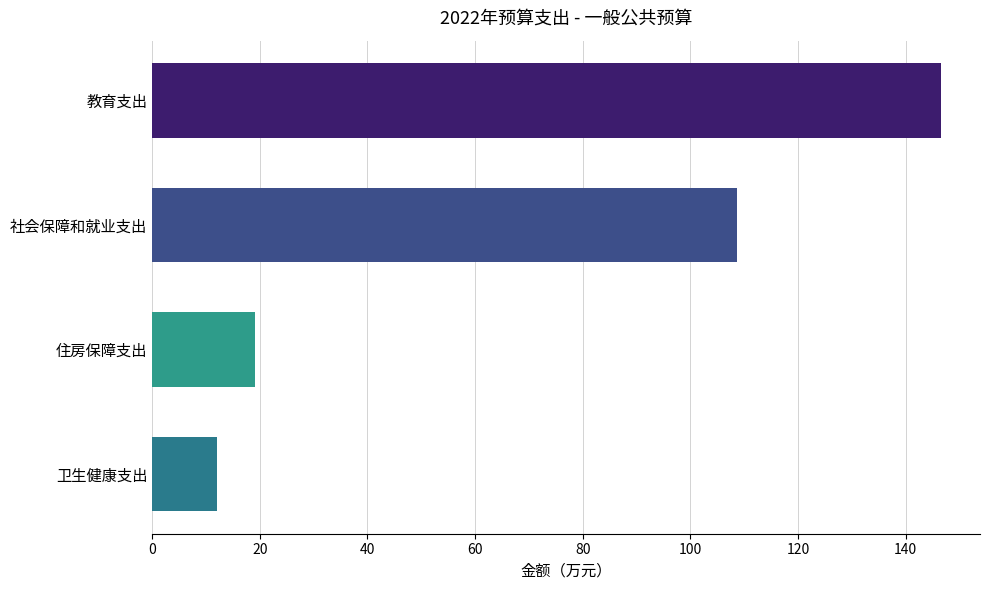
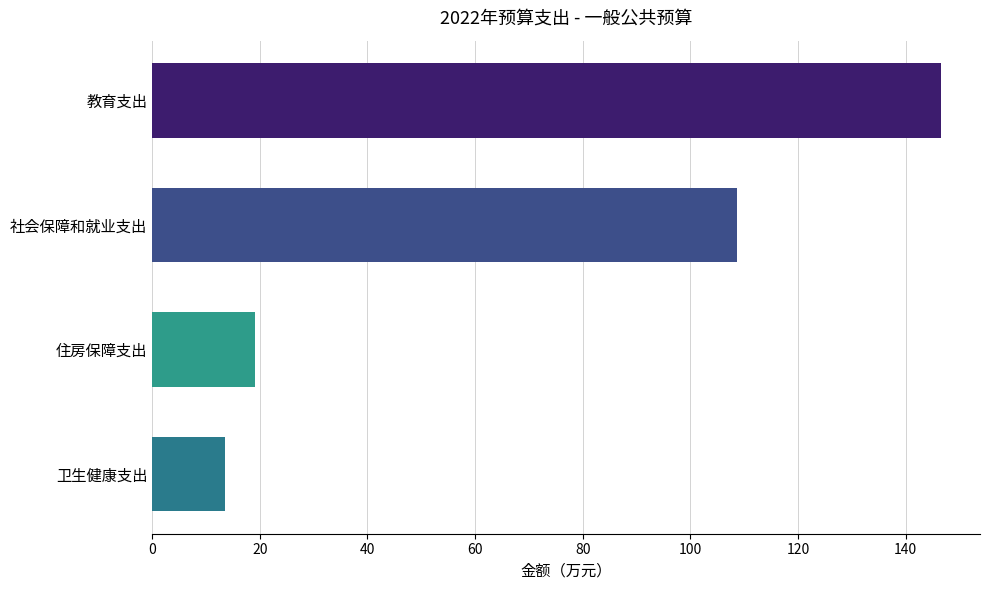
卫生健康支出: 12 -> 14
